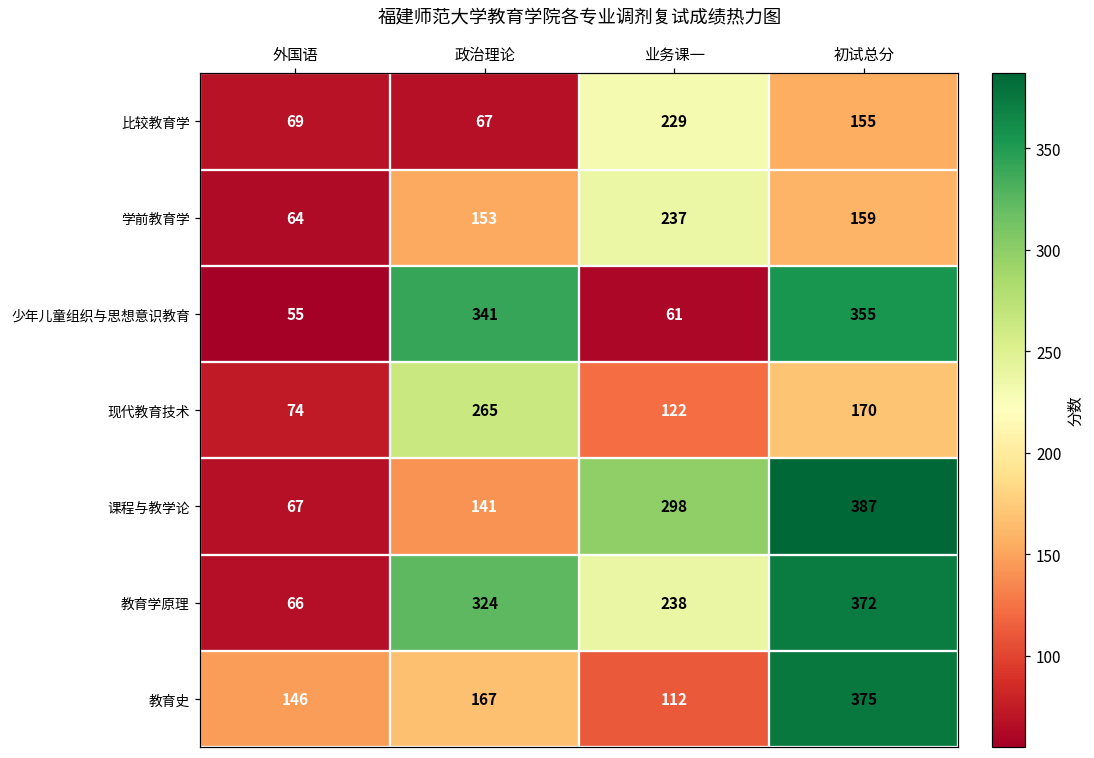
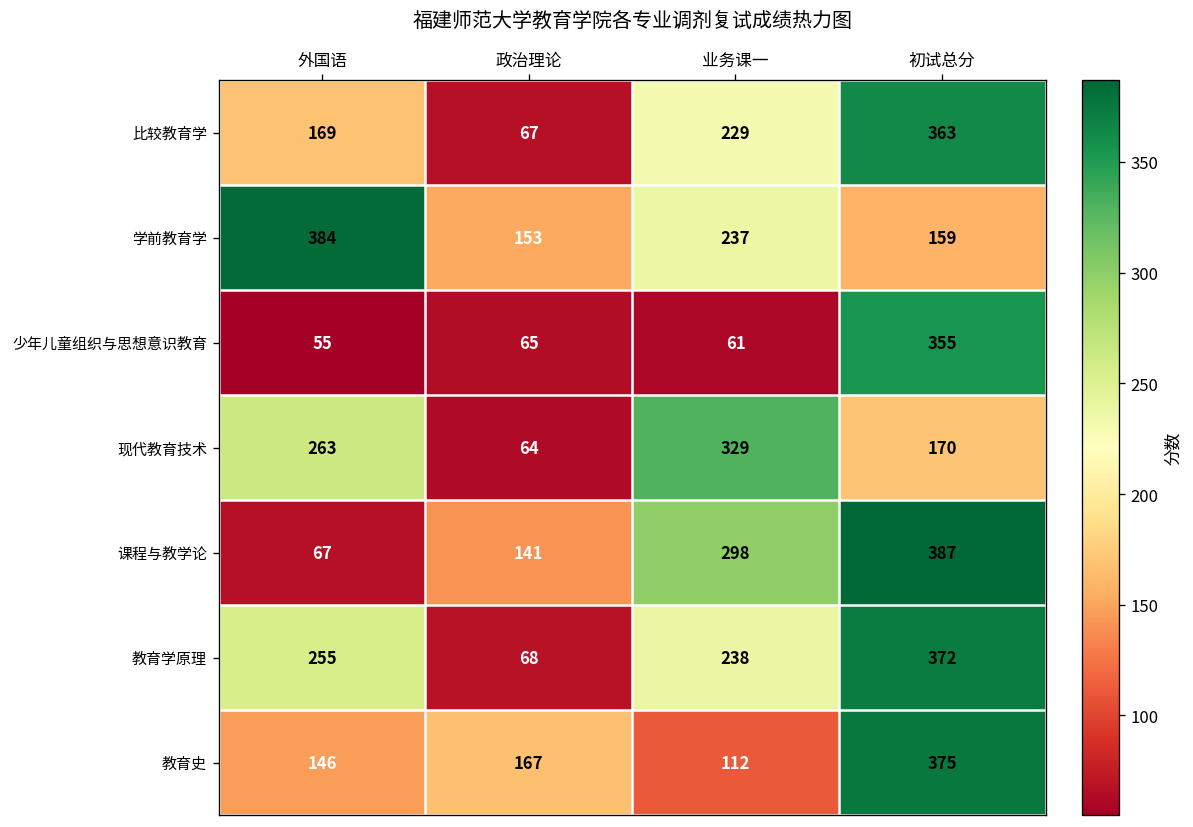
比较教育学, 外国语: 69 -> 169
比较教育学, 初试总分: 155 -> 363
学前教育学, 外国语: 64 -> 384
少年儿童组织与思想意识教育, 政治理论: 341 -> 65
现代教育技术, 外国语: 74 -> 263
现代教育技术, 政治理论: 265 -> 64
现代教育技术, 业务课一: 122 -> 329
教育学原理, 外国语: 66 -> 255
教育学原理, 政治理论: 324 -> 68
